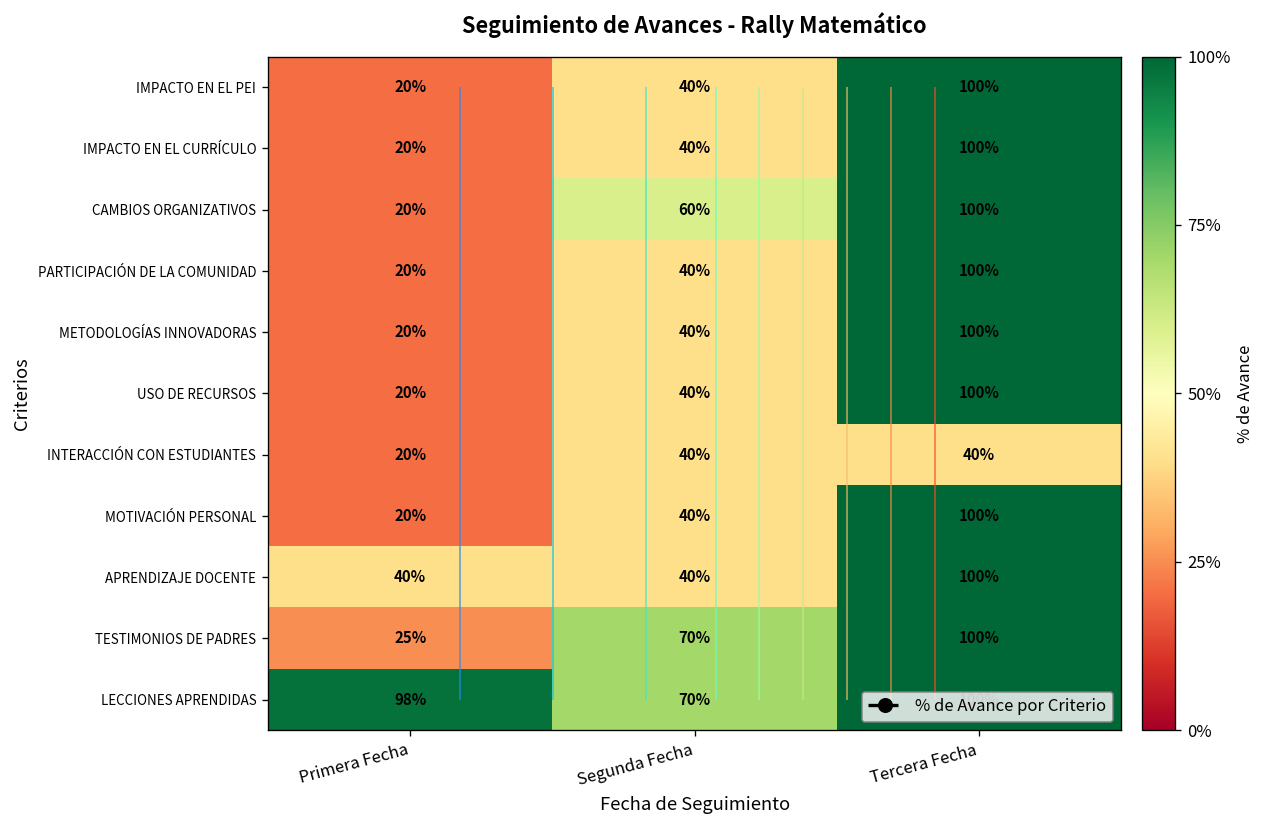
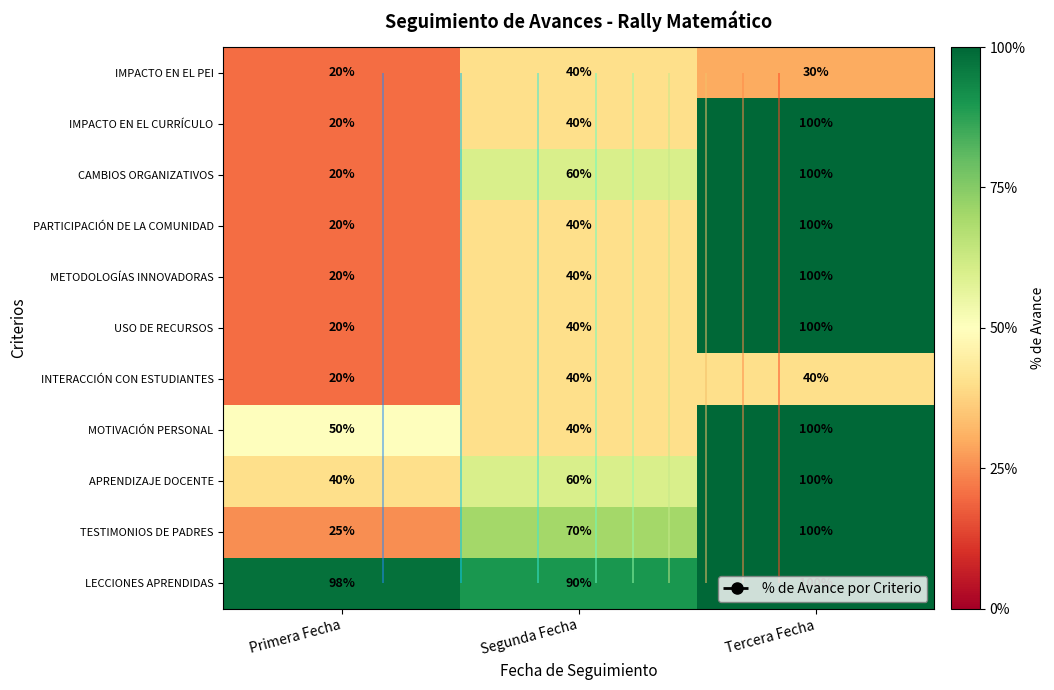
IMPACTO EN EL PEI, Tercera Fecha: 100% -> 30%
MOTIVACIÓN PERSONAL, Primera Fecha: 20% -> 50%
APRENDIZAJE DOCENTE, Segunda Fecha: 40% -> 60%
LECCIONES APRENDIDAS, Segunda Fecha: 70% -> 90%
